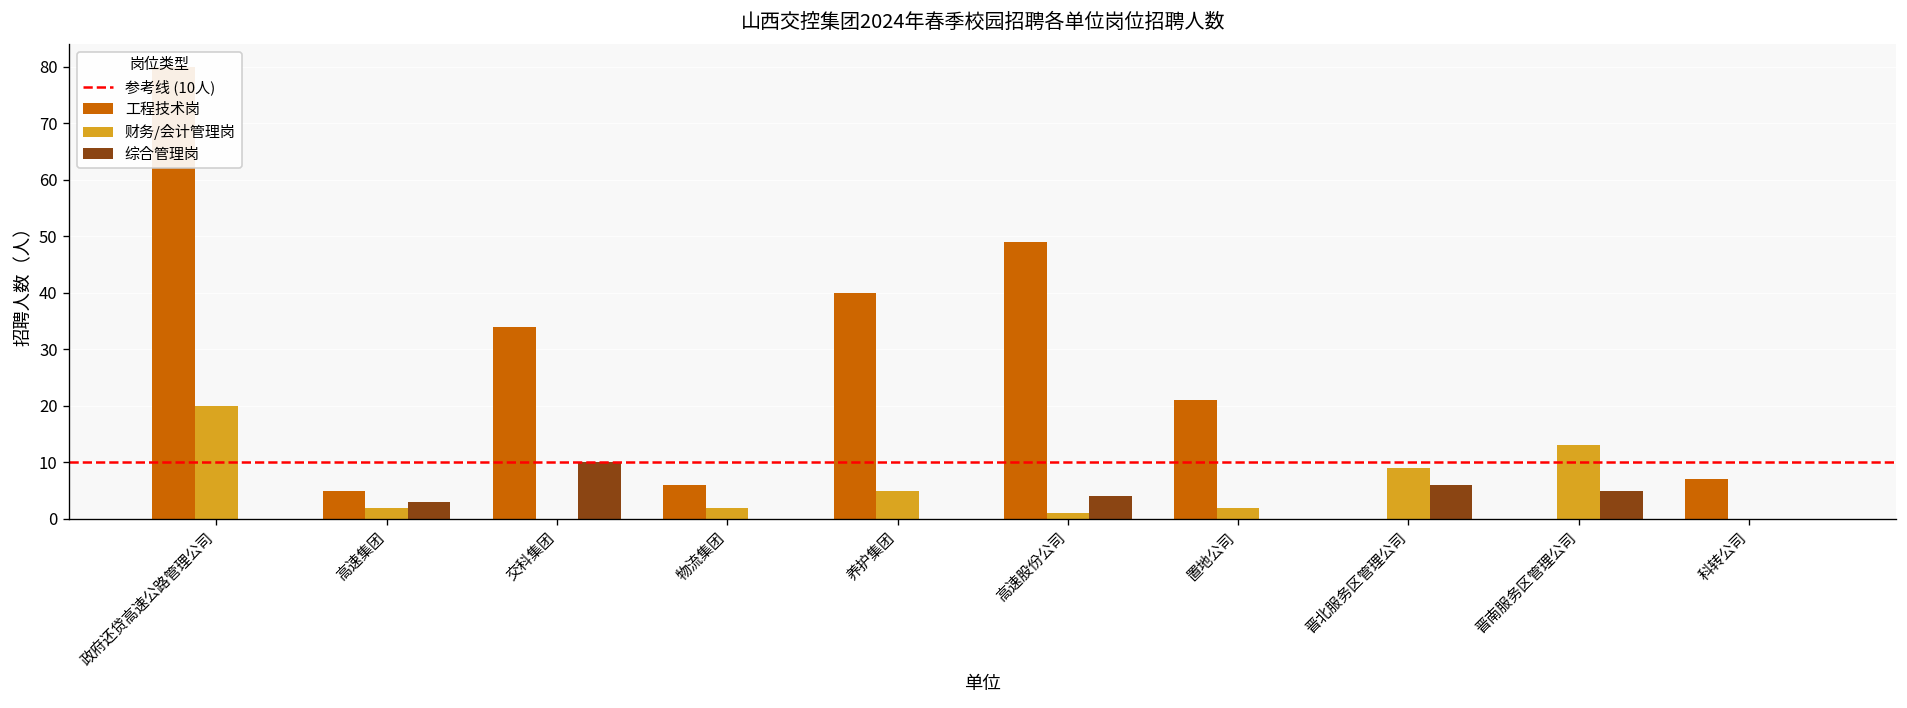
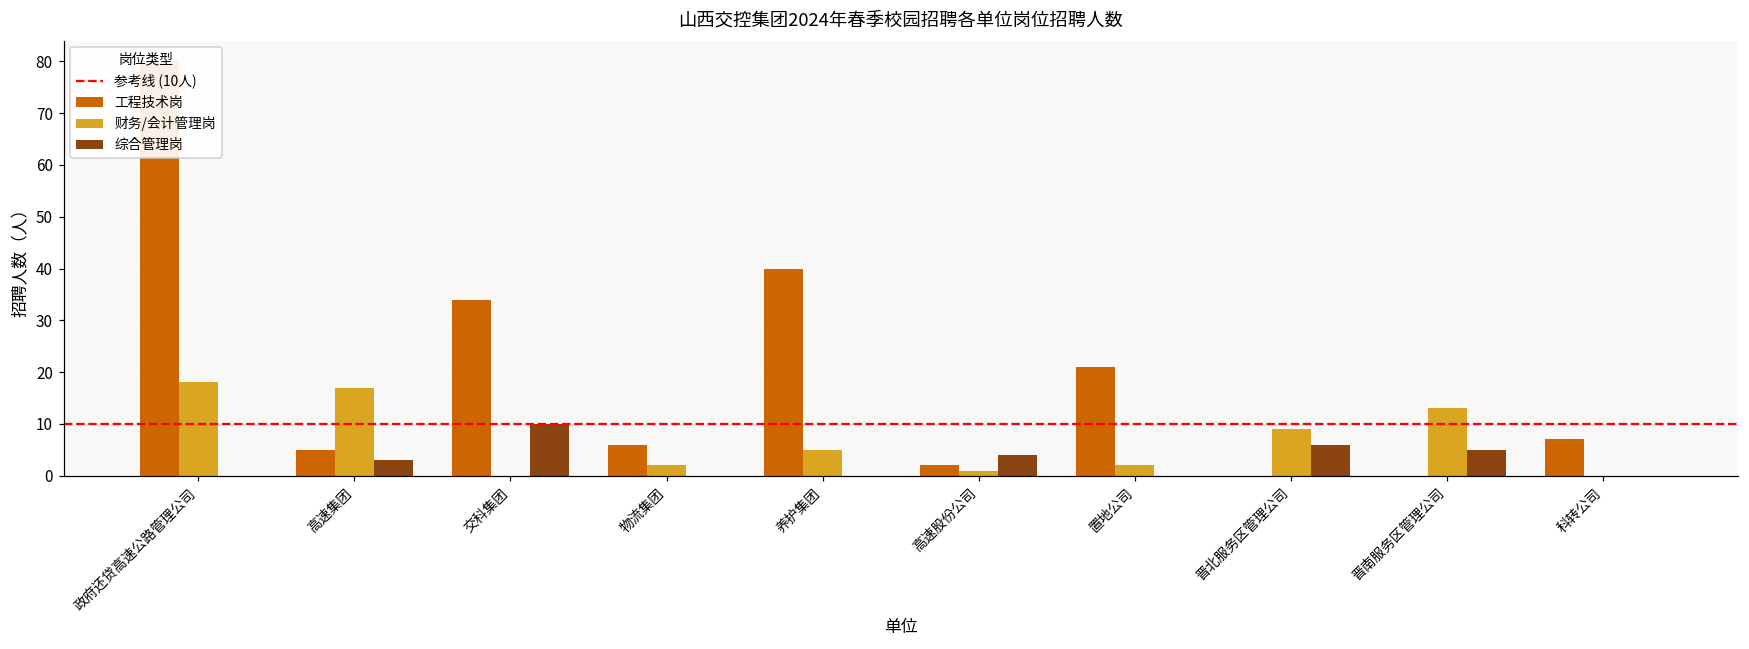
财务/会计管理岗, 政府还贷高速公路管理公司: 20 -> 18
财务/会计管理岗, 高速集团: 2 -> 17
工程技术岗, 高速股份公司: 49 -> 2
